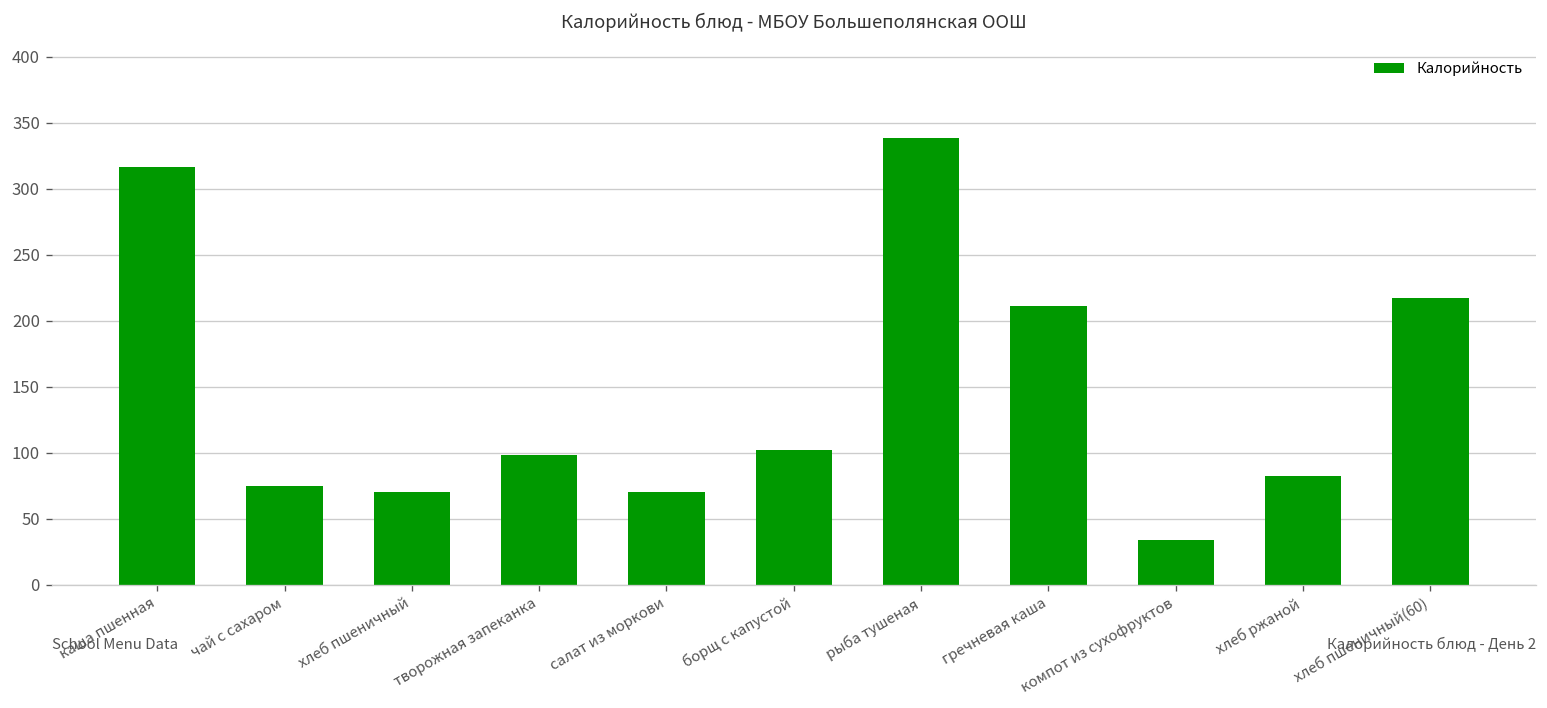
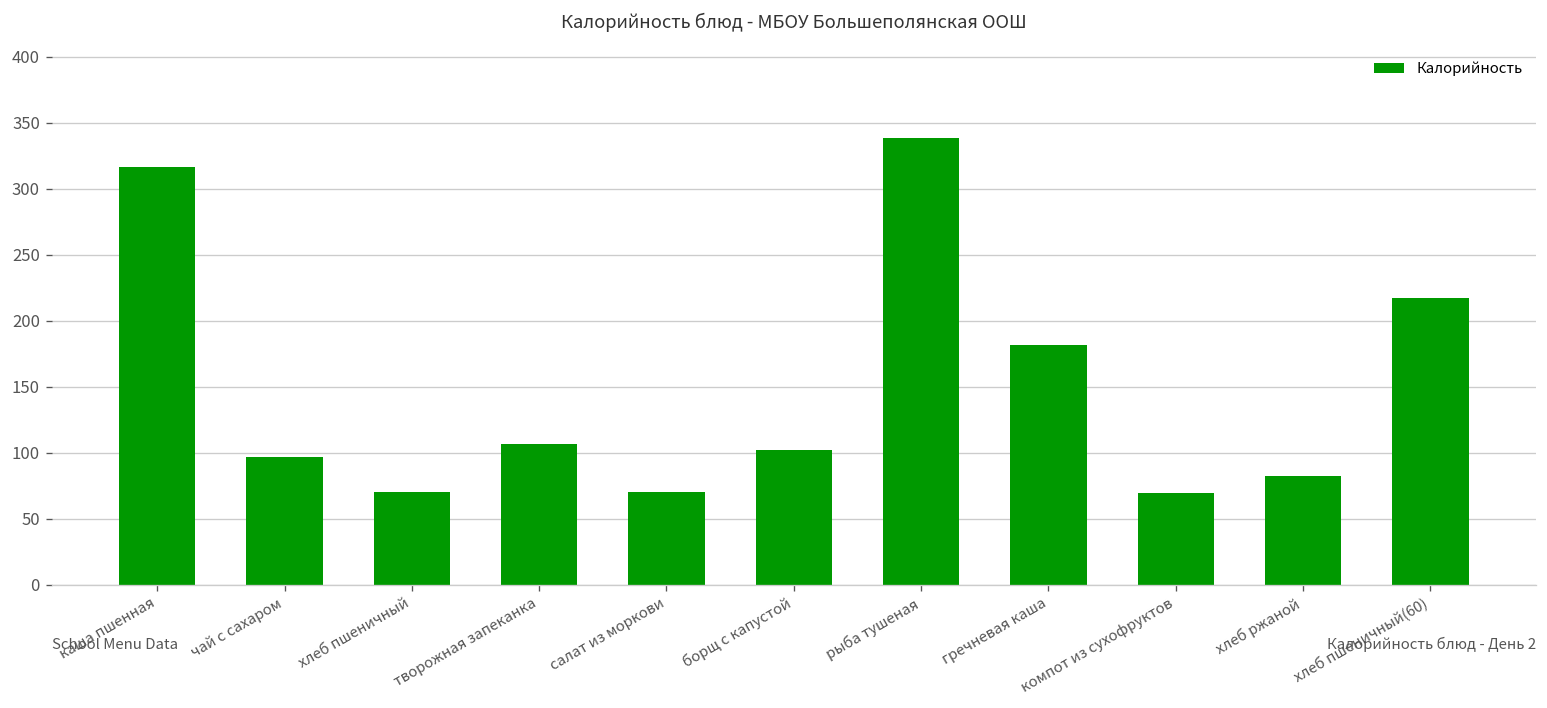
чай с сахаром: 75 -> 96
творожная запеканка: 98 -> 106
гречневая каша: 211 -> 181
компот из сухофруктов: 34 -> 69
